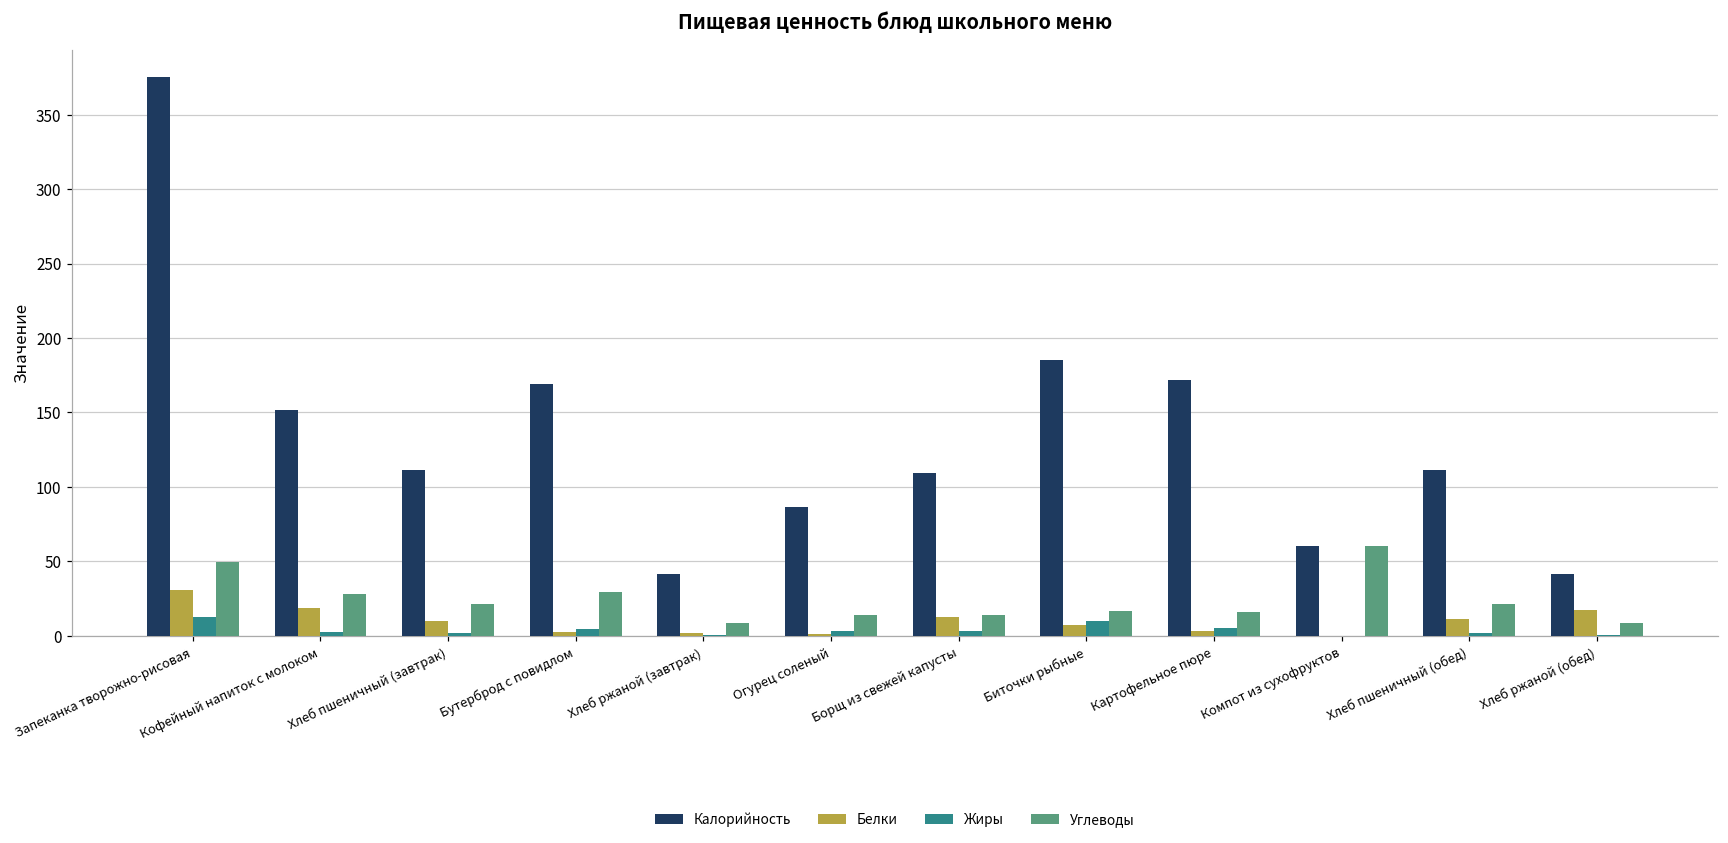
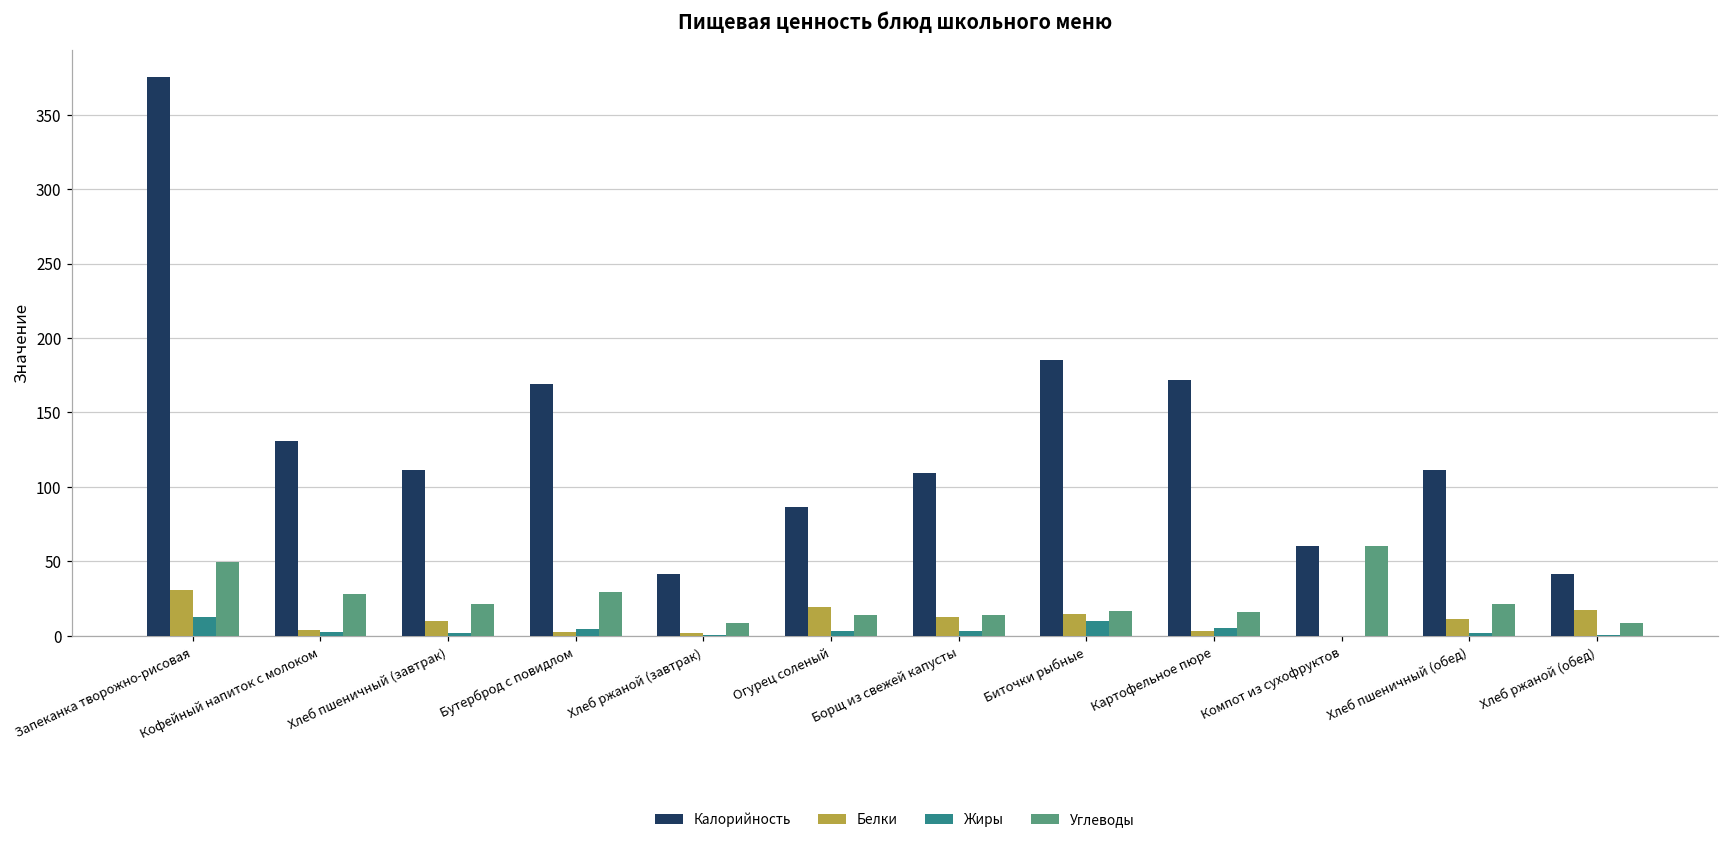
Калорийность, Кофейный напиток с молоком: 152 -> 131
Белки, Кофейный напиток с молоком: 18 -> 4
Белки, Огурец соленый: 1 -> 19
Белки, Биточки рыбные: 7 -> 14
